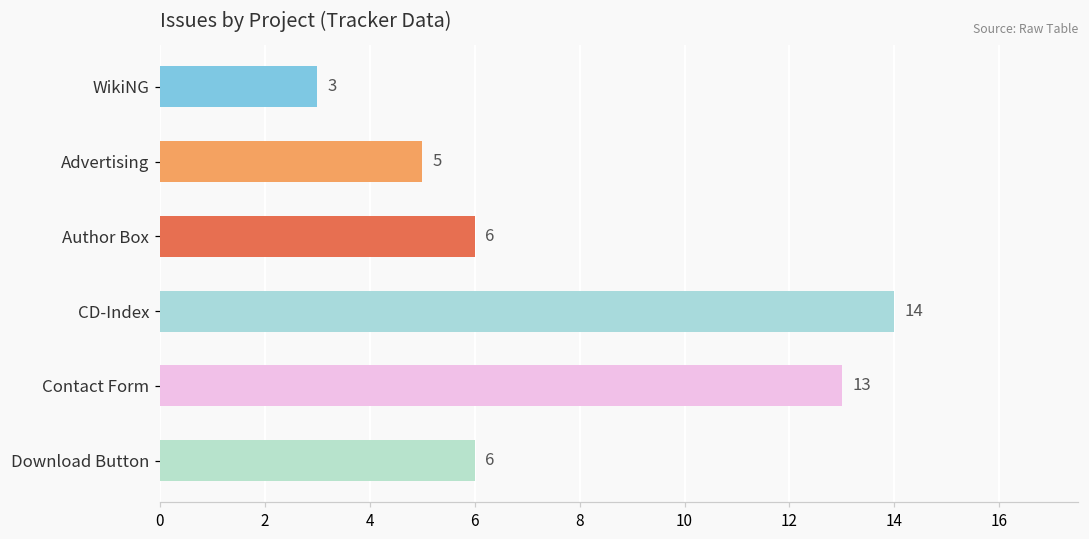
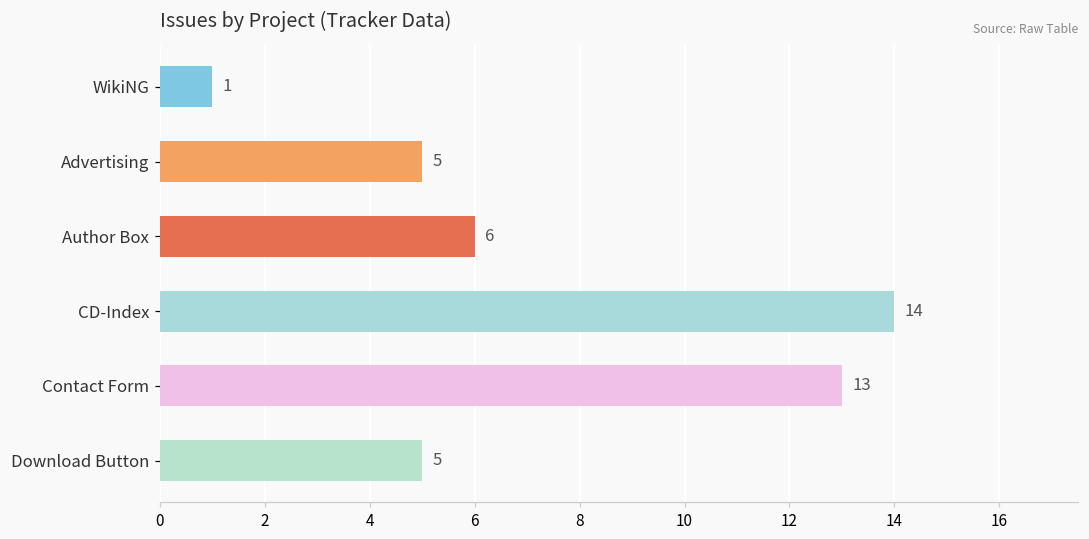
WikiNG: 3 -> 1
Download Button: 6 -> 5
